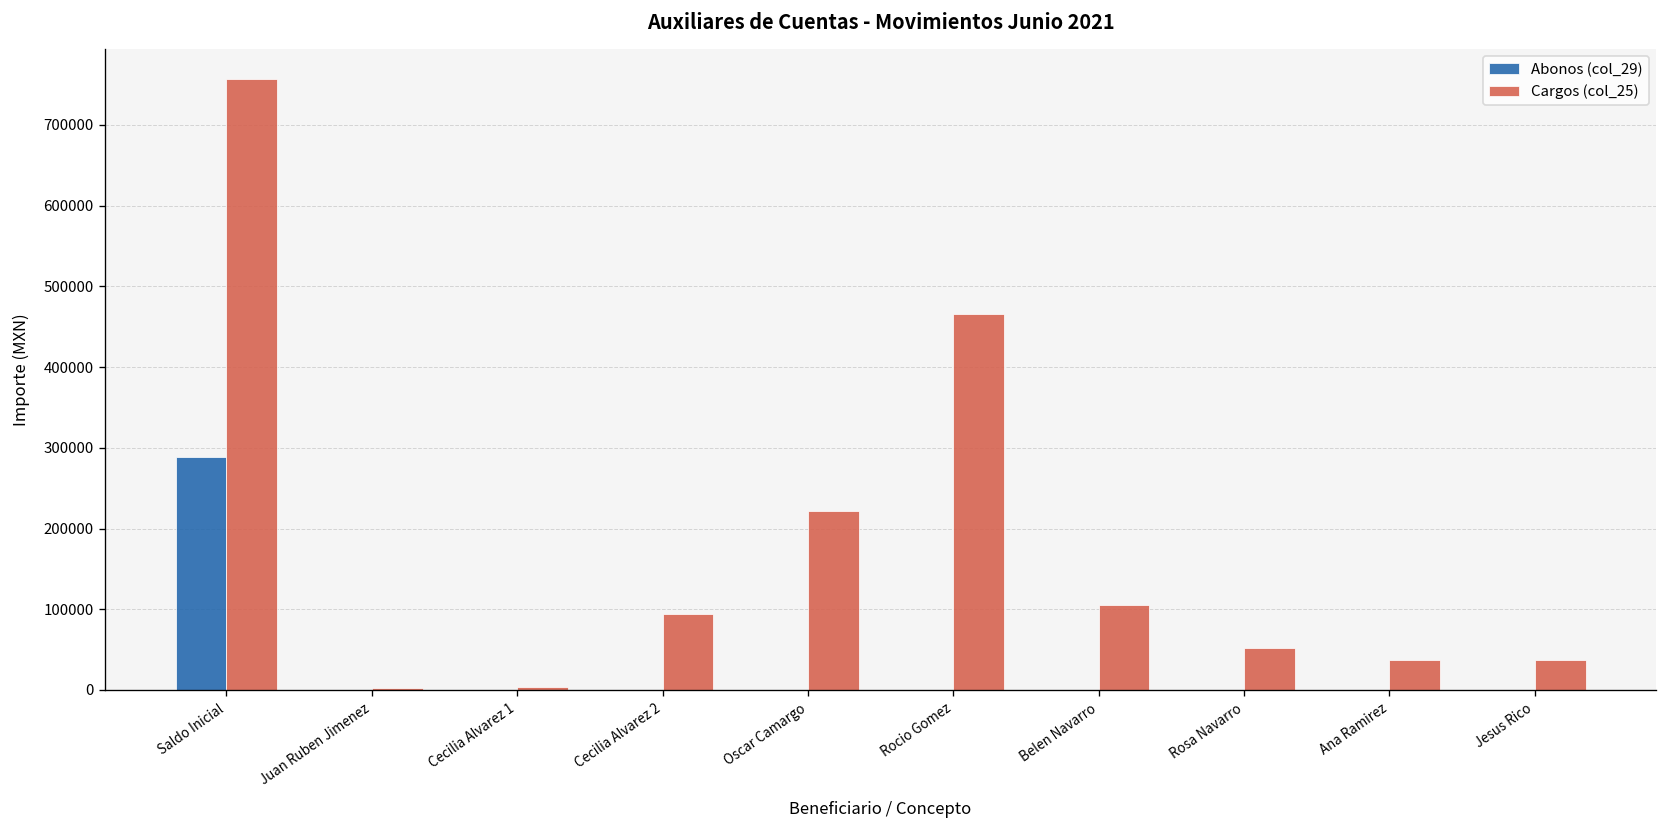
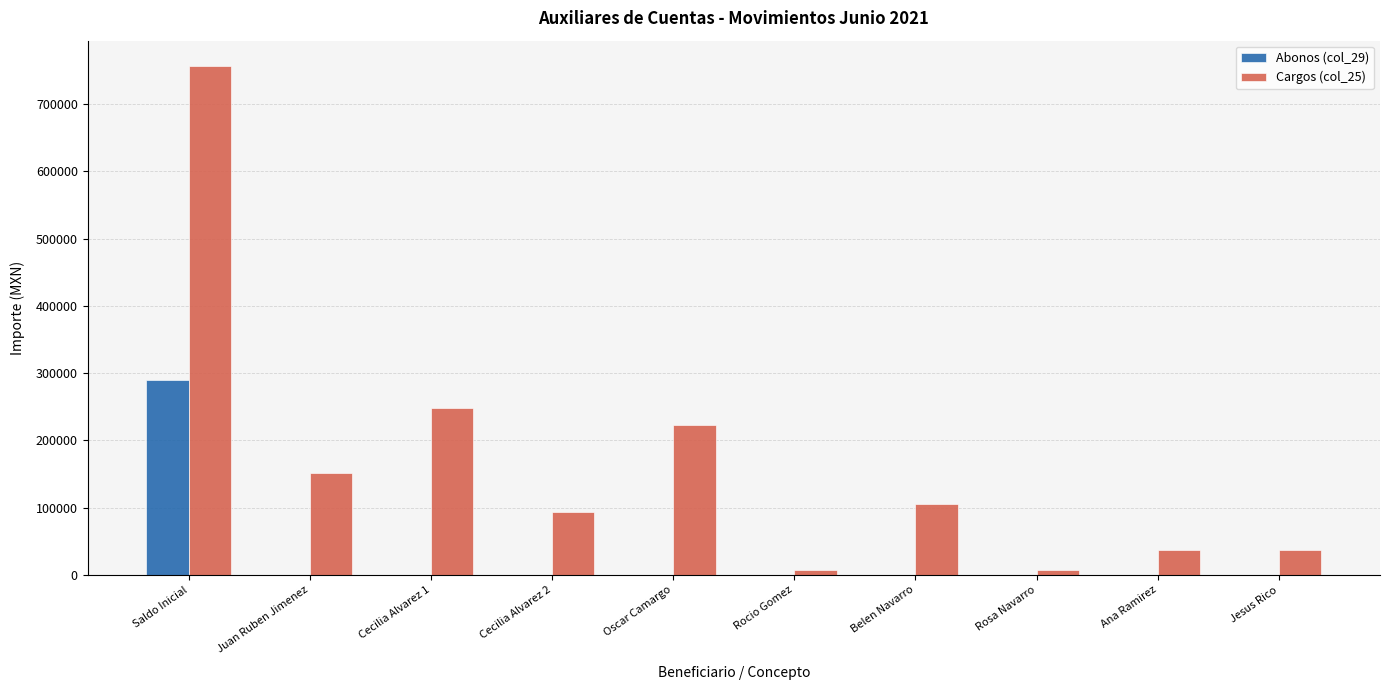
Cargos (col_25), Juan Ruben Jimenez: 0 -> 150000
Cargos (col_25), Cecilia Alvarez 1: 0 -> 250000
Cargos (col_25), Rocio Gomez: 470000 -> 10000
Cargos (col_25), Rosa Navarro: 50000 -> 10000
